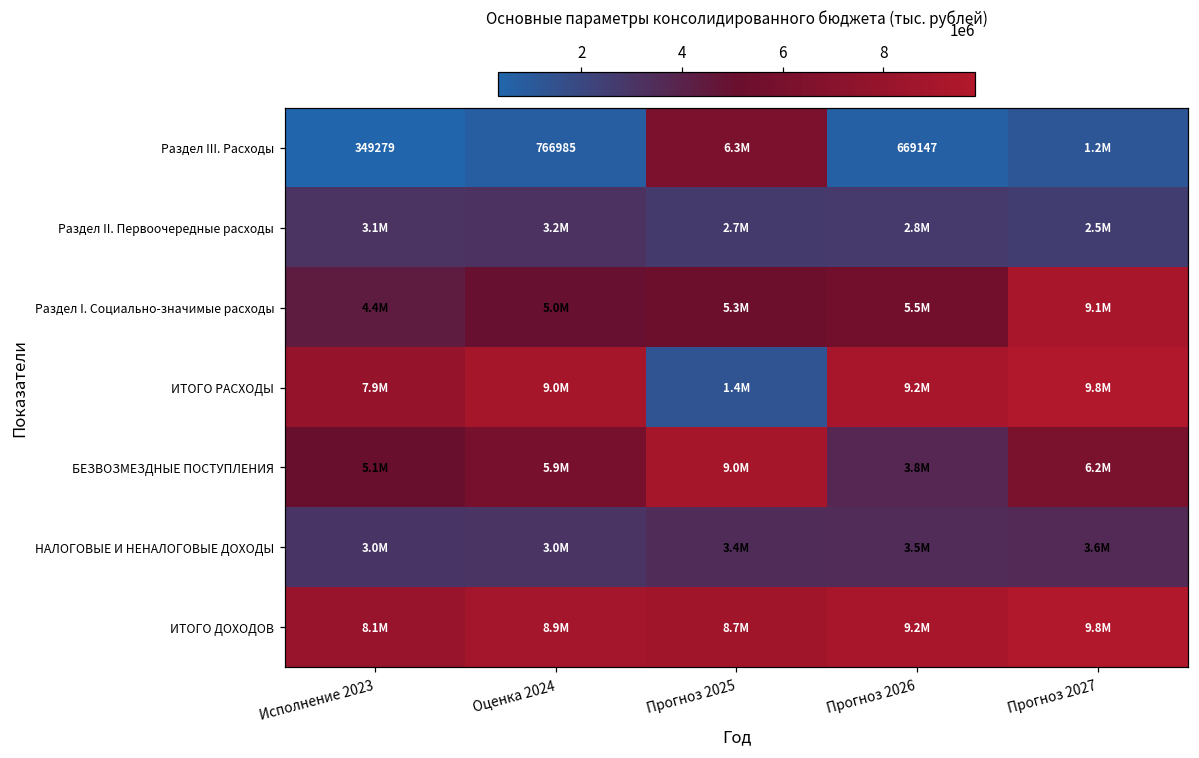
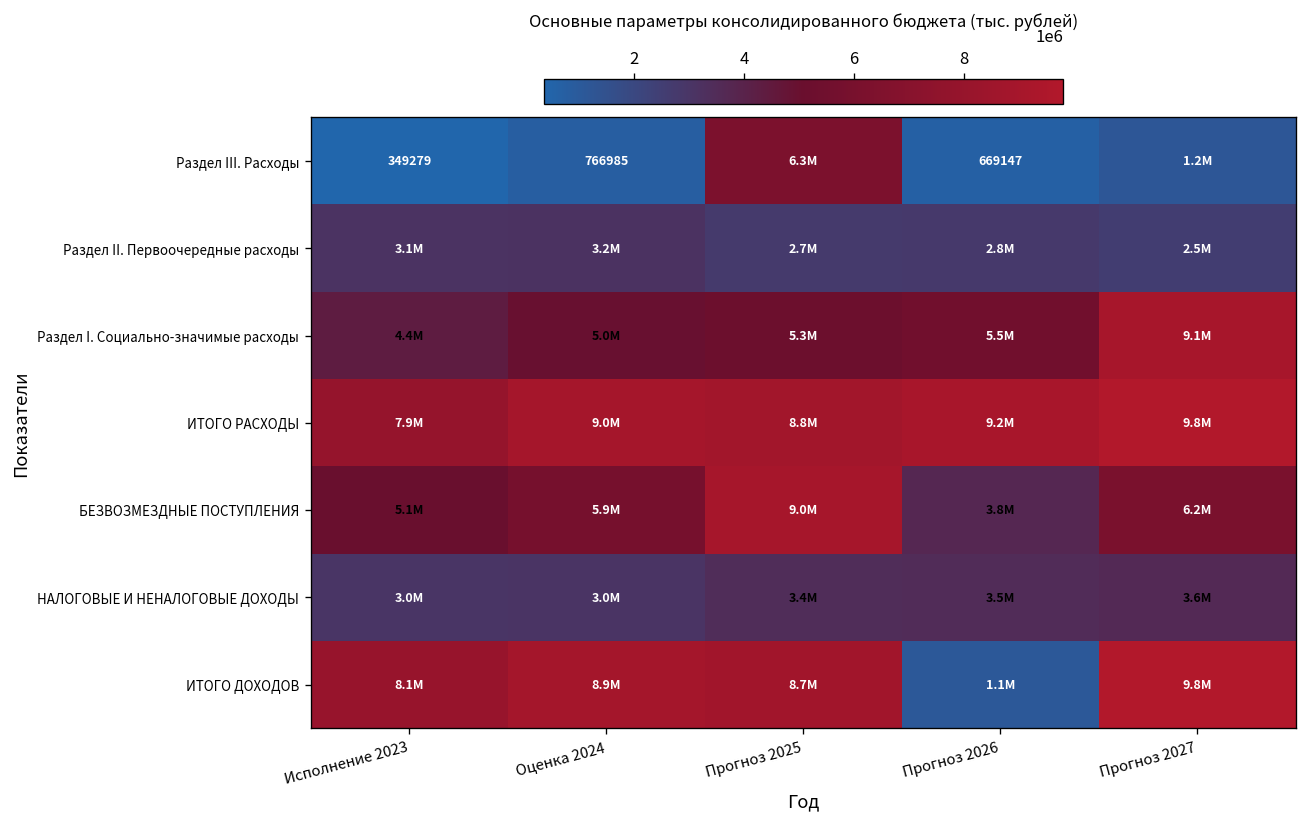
ИТОГО РАСХОДЫ, Прогноз 2025: 1.4M -> 8.8M
ИТОГО ДОХОДОВ, Прогноз 2026: 9.2M -> 1.1M
